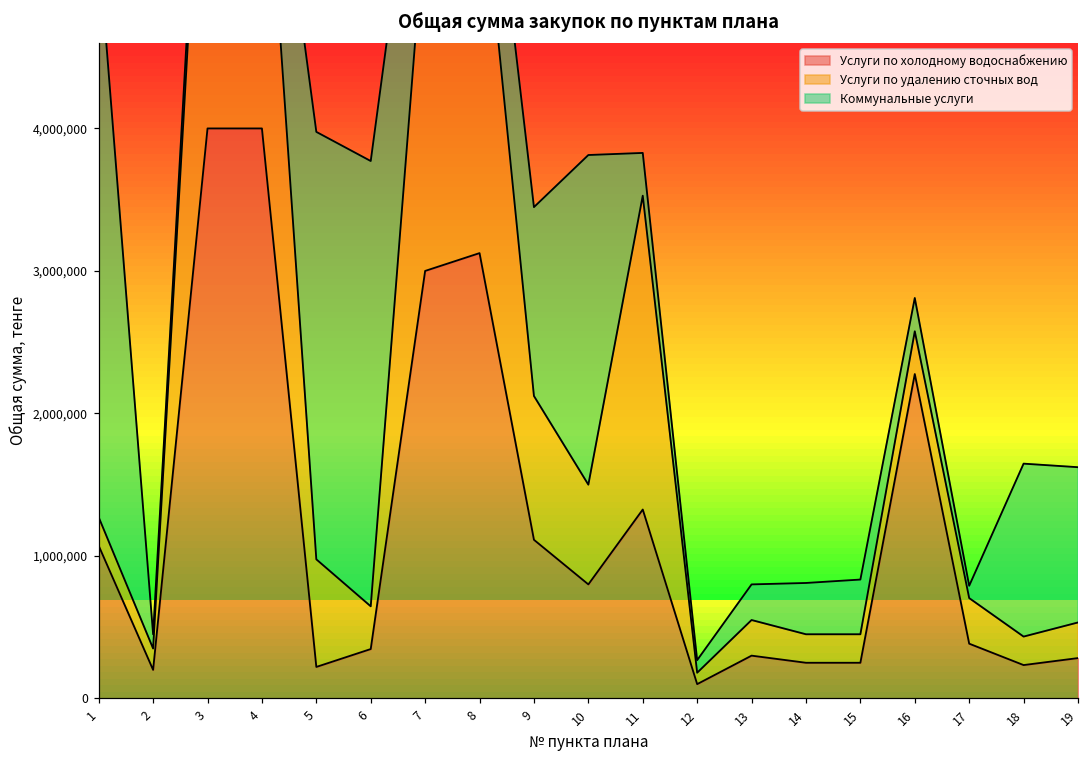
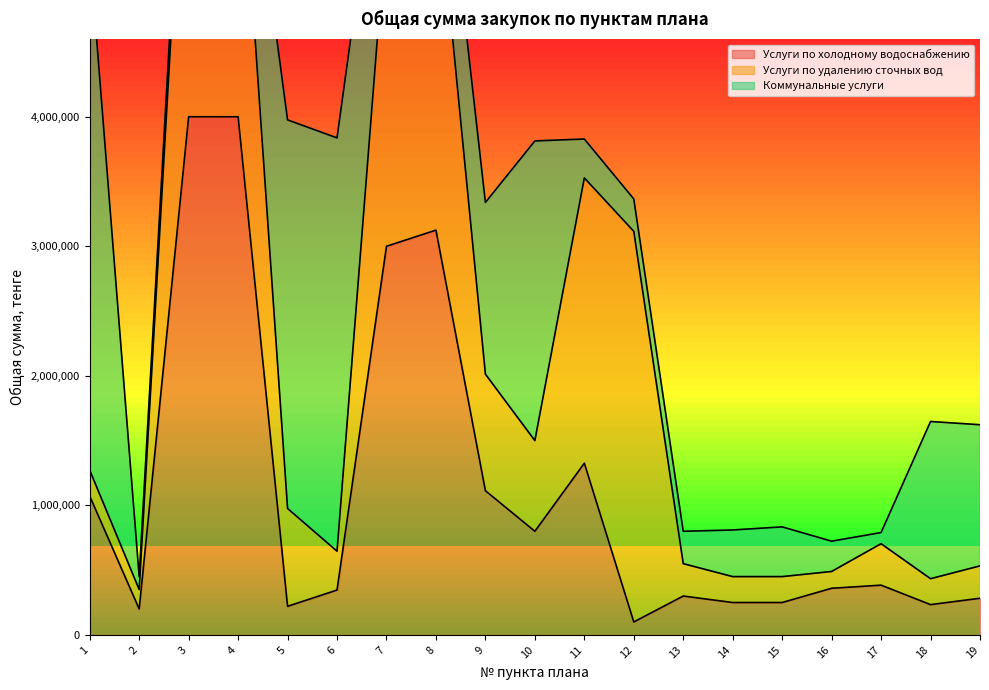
Коммунальные услуги, 6: 3,130,000 -> 3,190,000
Услуги по удалению сточных вод, 9: 1,010,000 -> 900,000
Услуги по удалению сточных вод, 12: 80,000 -> 3,020,000
Коммунальные услуги, 12: 90,000 -> 250,000
Услуги по холодному водоснабжению, 16: 2,280,000 -> 360,000
Услуги по удалению сточных вод, 16: 300,000 -> 130,000
